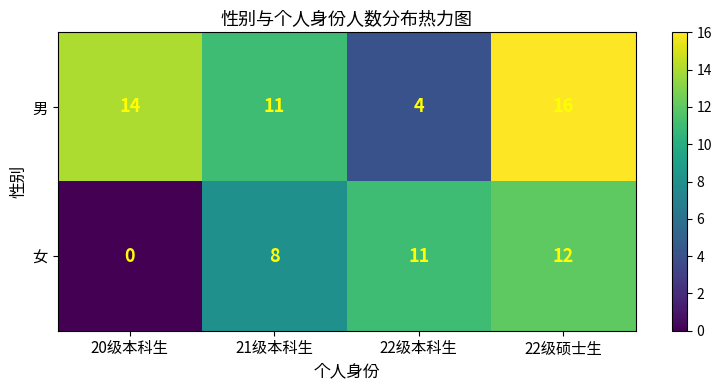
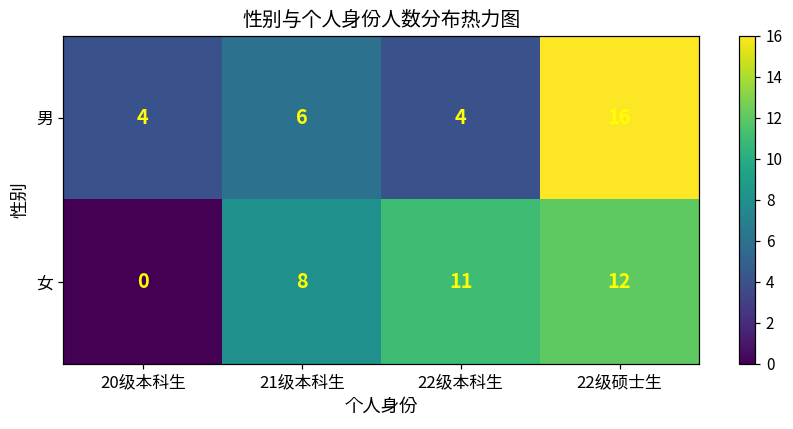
男, 20级本科生: 14 -> 4
男, 21级本科生: 11 -> 6
